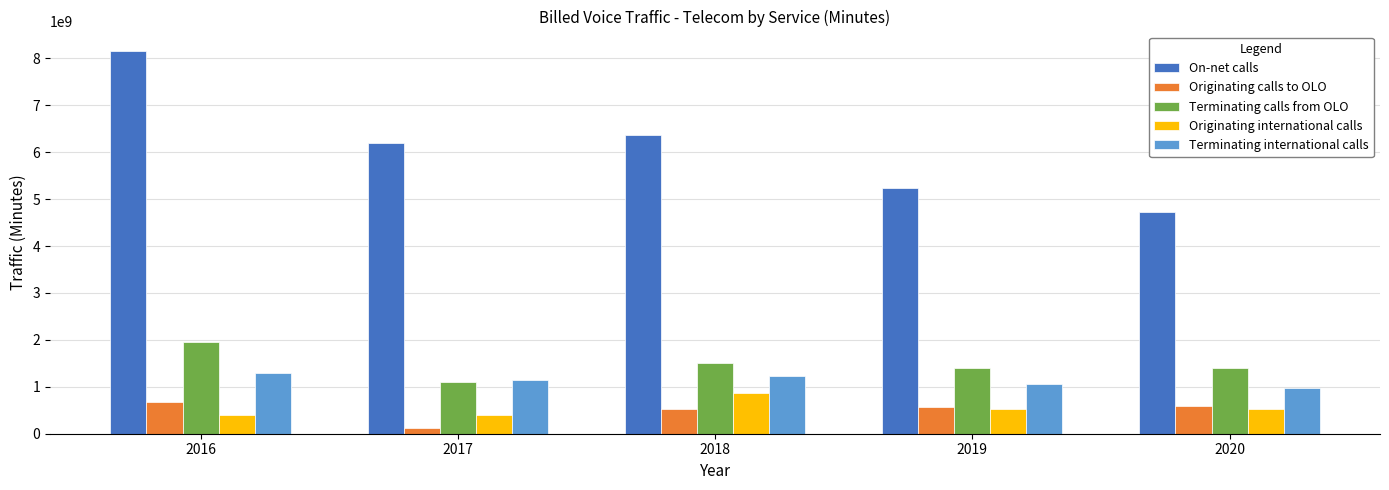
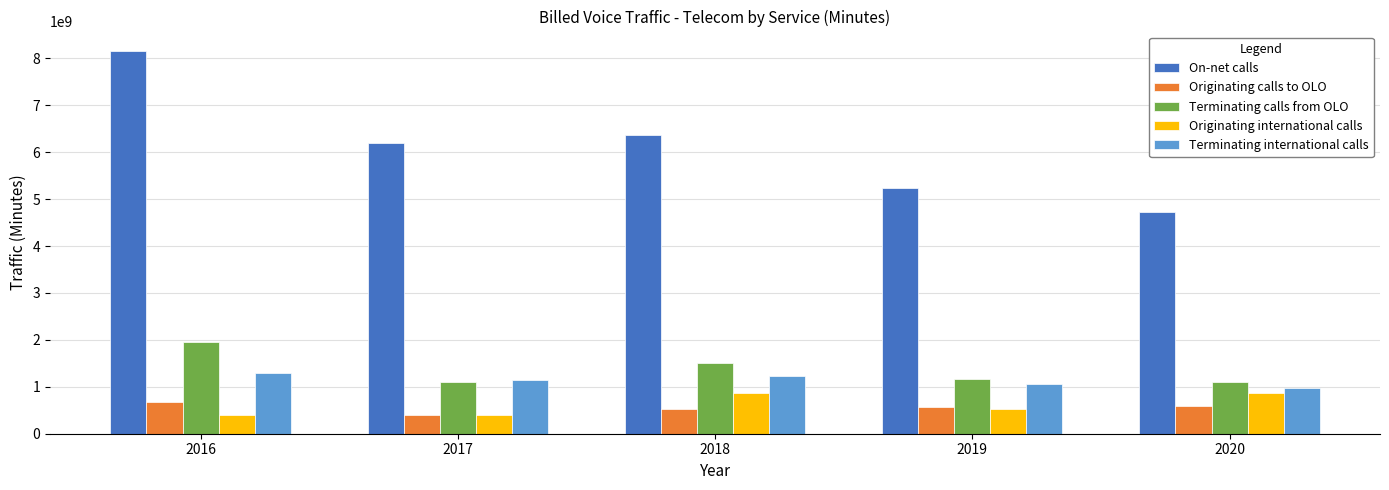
Originating calls to OLO, 2017: 100000000 -> 400000000
Terminating calls from OLO, 2019: 1400000000 -> 1200000000
Terminating calls from OLO, 2020: 1400000000 -> 1100000000
Originating international calls, 2020: 500000000 -> 900000000
